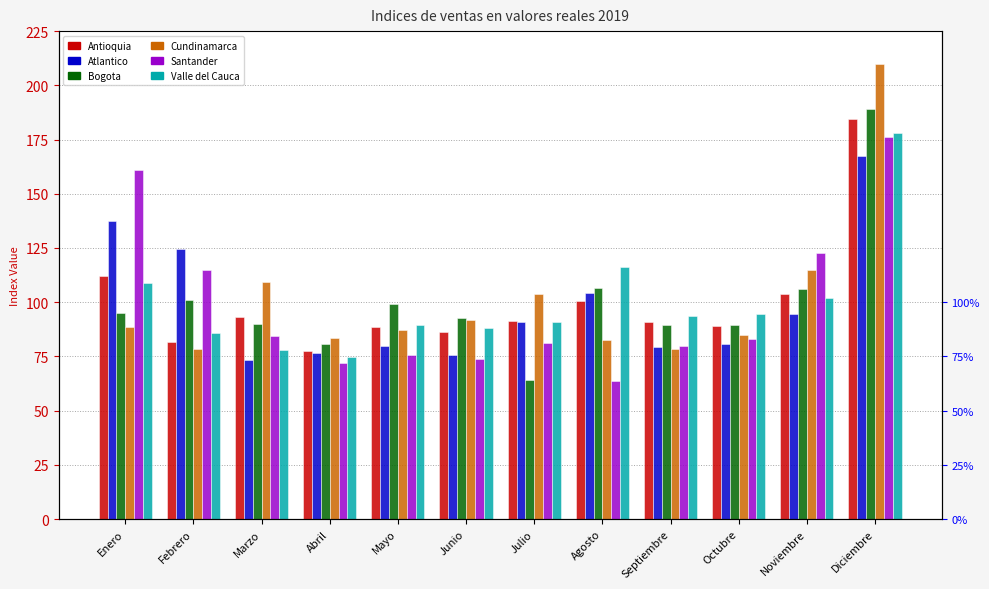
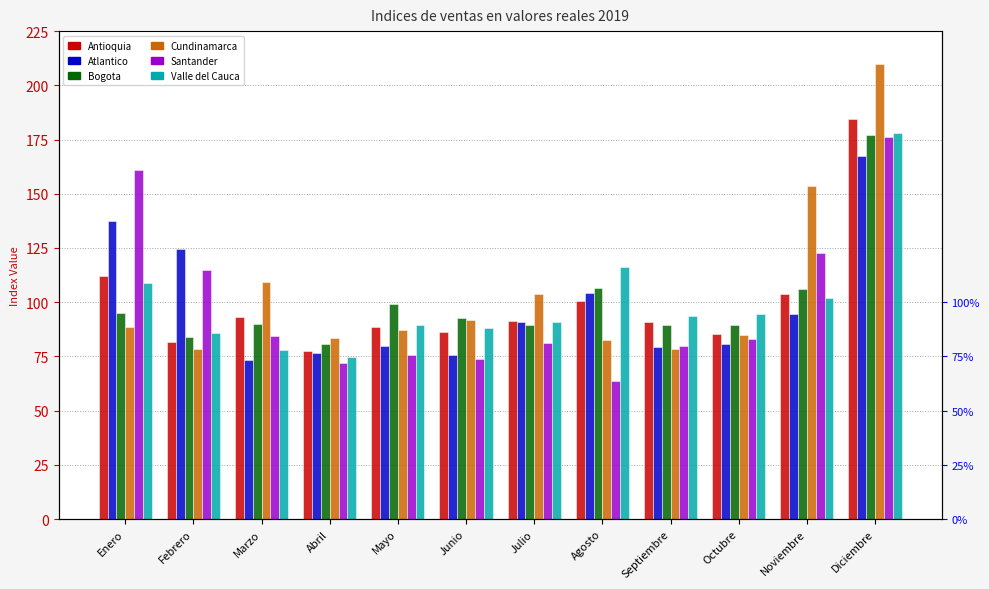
Bogota, Febrero: 101 -> 84
Bogota, Julio: 64 -> 90
Antioquia, Octubre: 89 -> 85
Cundinamarca, Noviembre: 115 -> 154
Bogota, Diciembre: 189 -> 177
